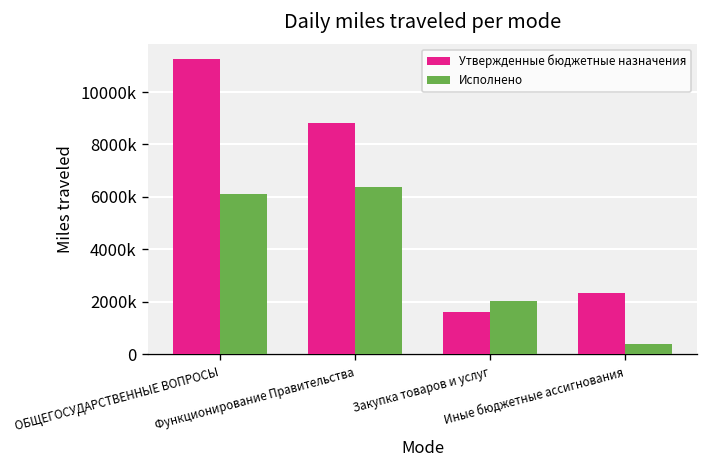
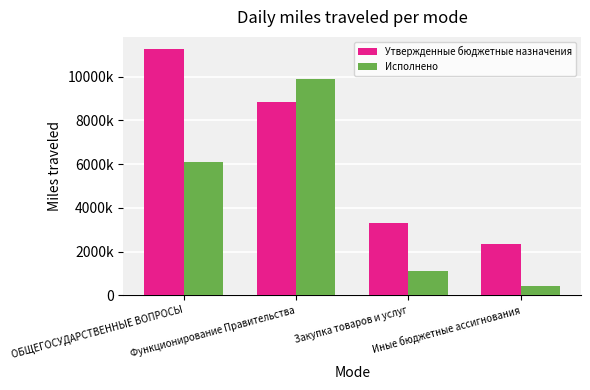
Исполнено, Функционирование Правительства: 6400000 -> 9900000
Утвержденные бюджетные назначения, Закупка товаров и услуг: 1600000 -> 3300000
Исполнено, Закупка товаров и услуг: 2000000 -> 1100000
